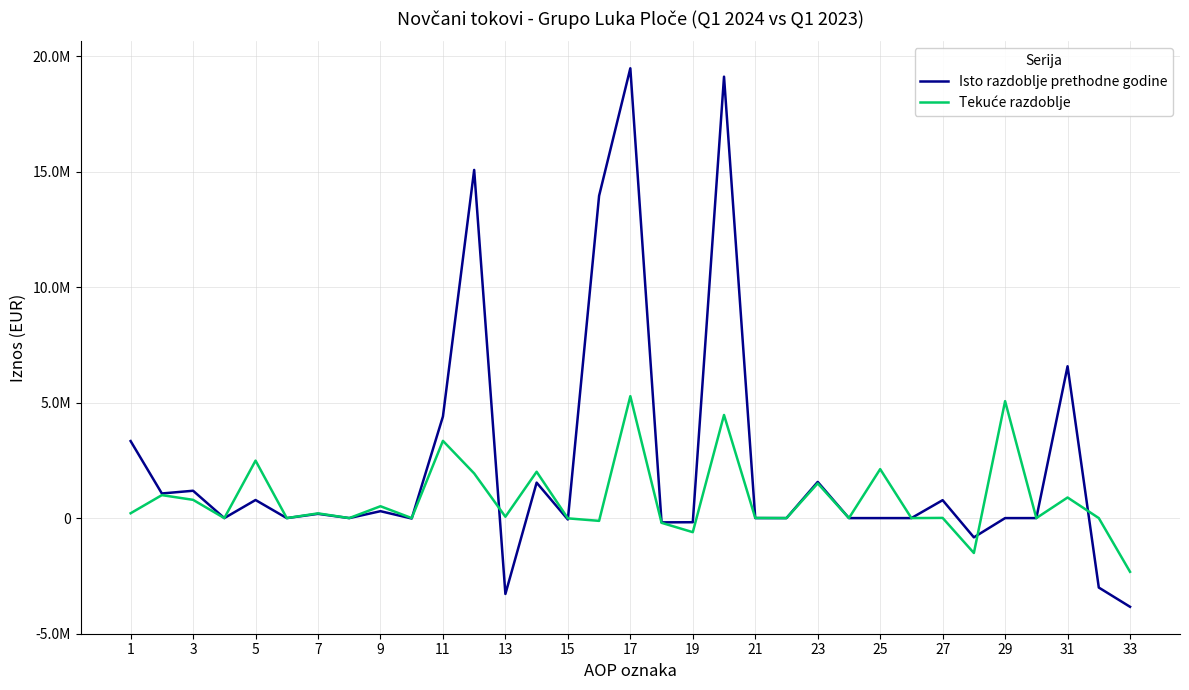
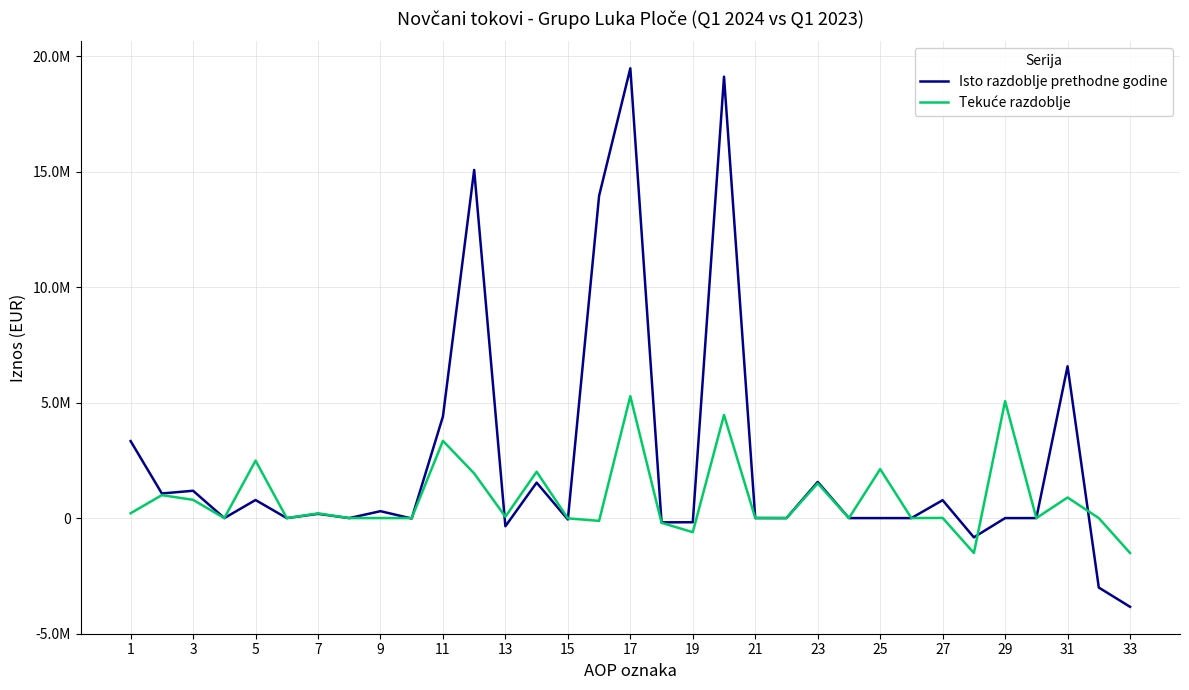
Tekuće razdoblje, 9: 500000 -> 0
Isto razdoblje prethodne godine, 13: -3300000 -> -400000
Tekuće razdoblje, 33: -2300000 -> -1500000
